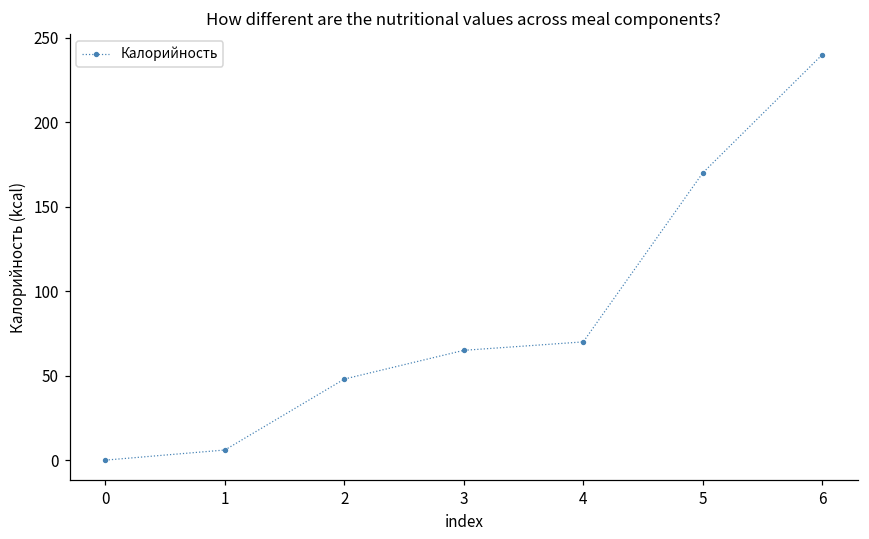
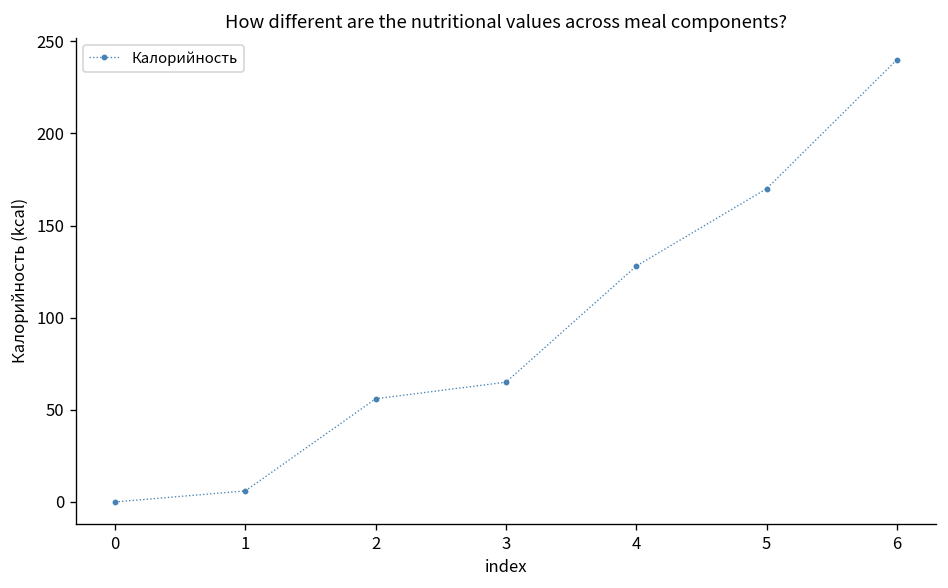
2: 48 -> 56
4: 70 -> 128
